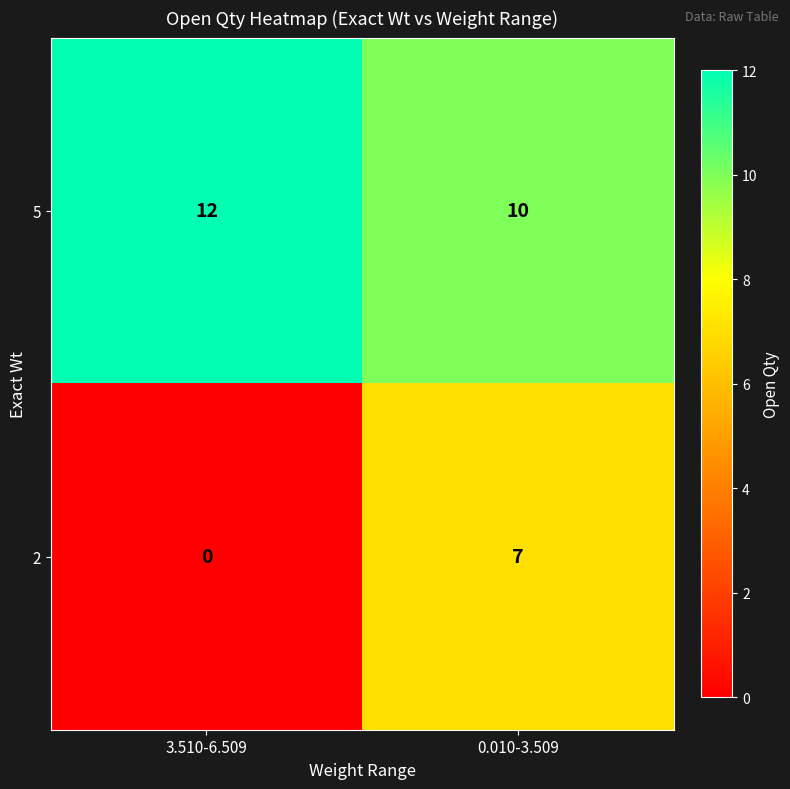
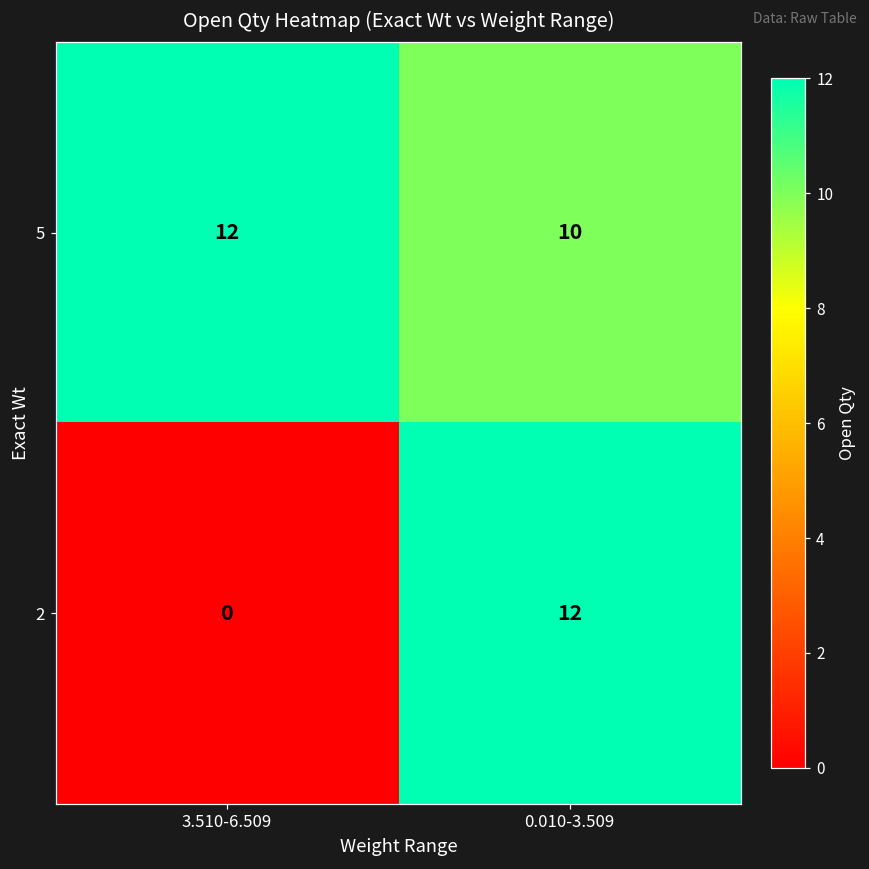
2, 0.010-3.509: 7 -> 12
